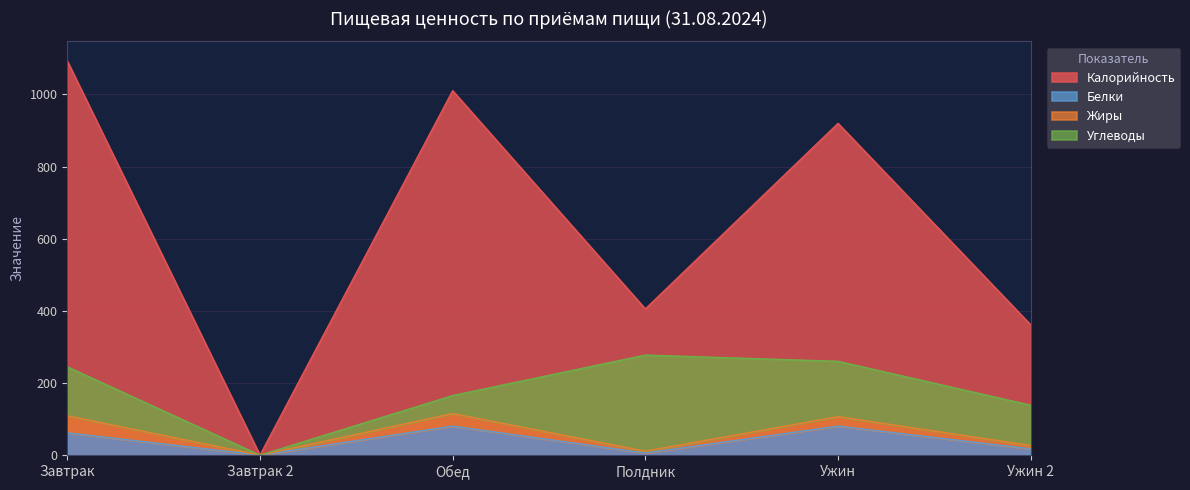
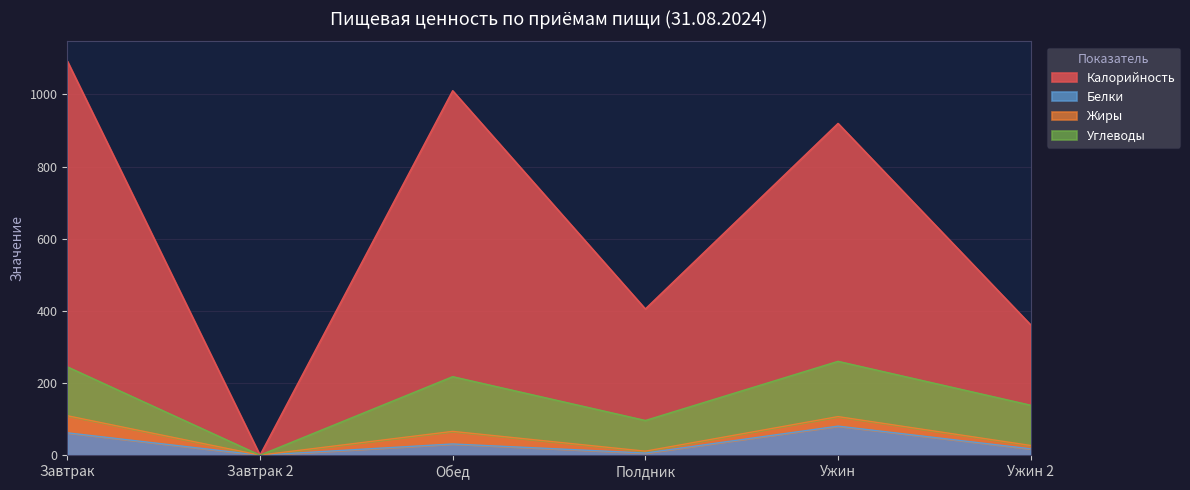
Белки, Обед: 80 -> 30
Углеводы, Обед: 50 -> 150
Углеводы, Полдник: 270 -> 90
